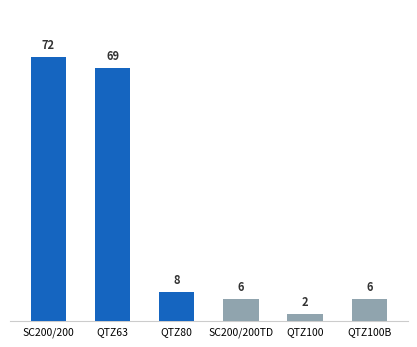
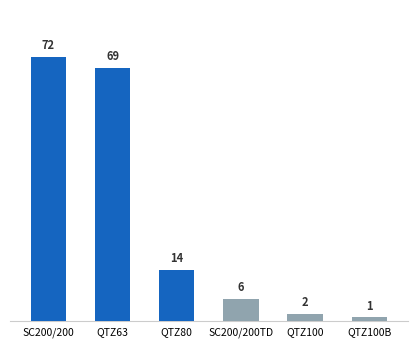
QTZ80: 8 -> 14
QTZ100B: 6 -> 1
